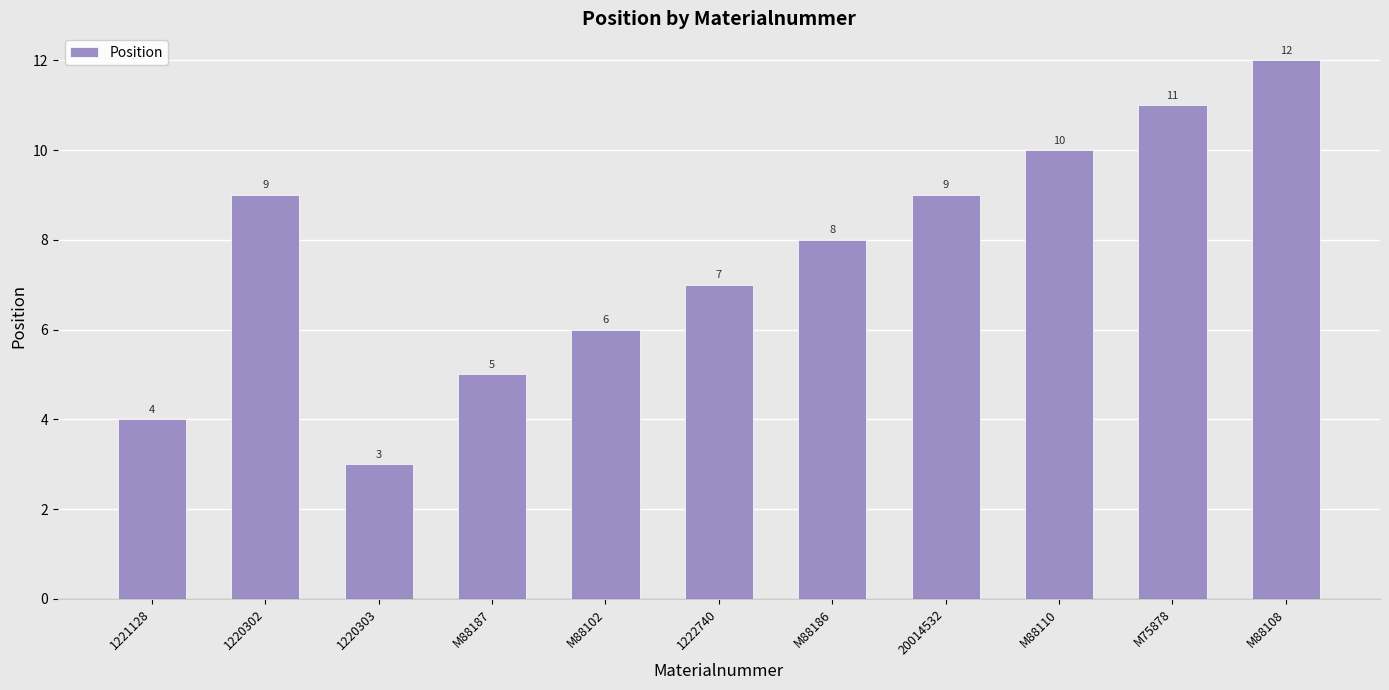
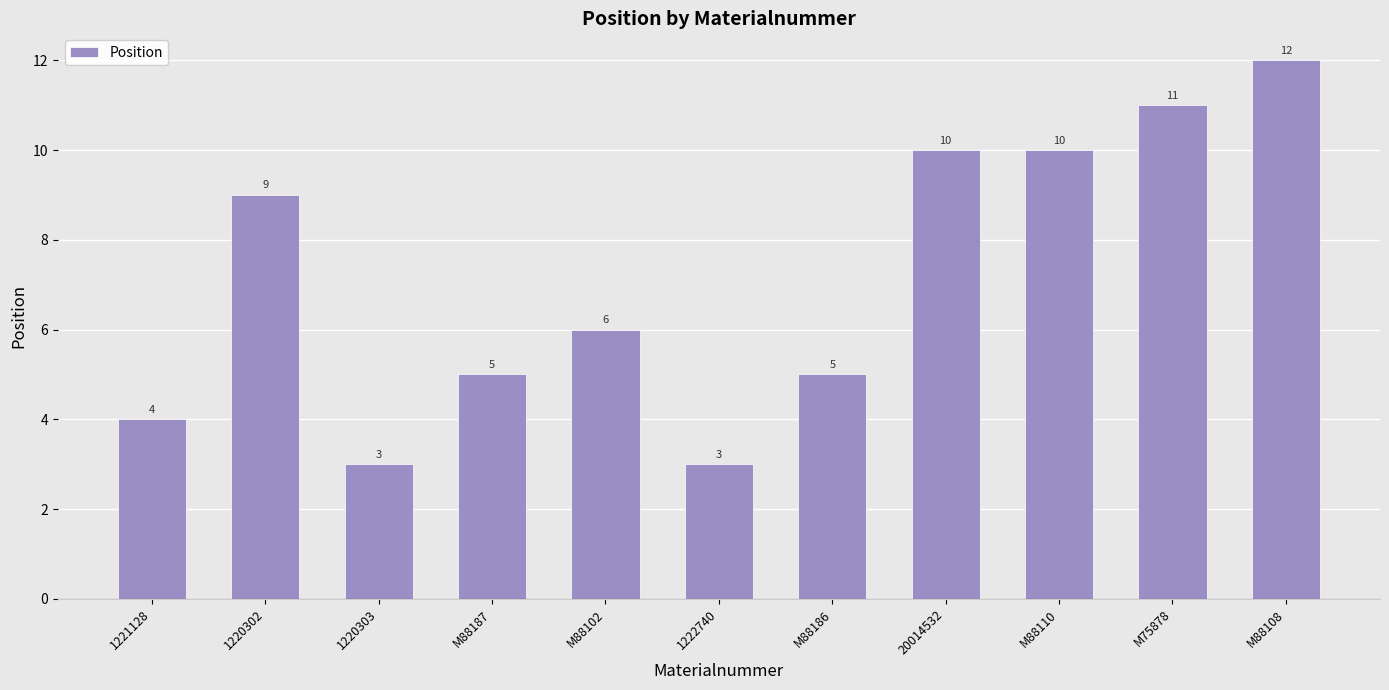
1222740: 7 -> 3
M88186: 8 -> 5
20014532: 9 -> 10
